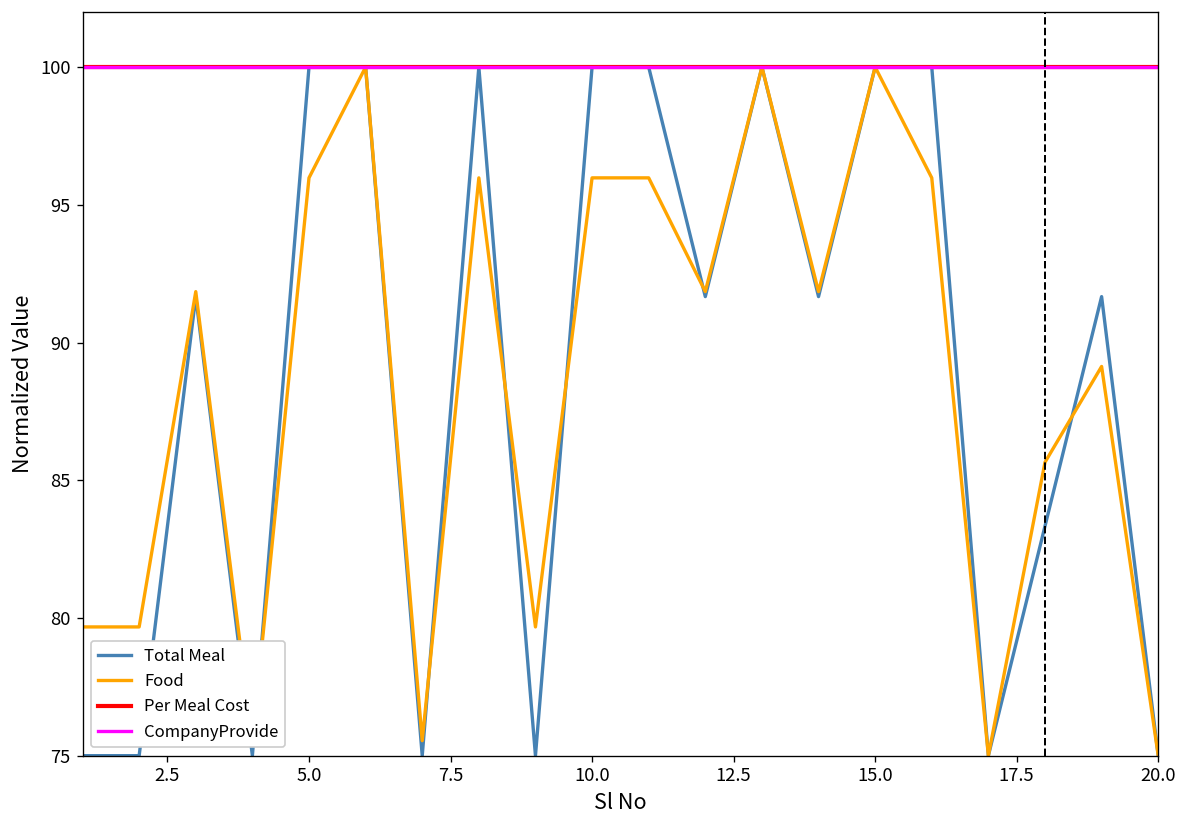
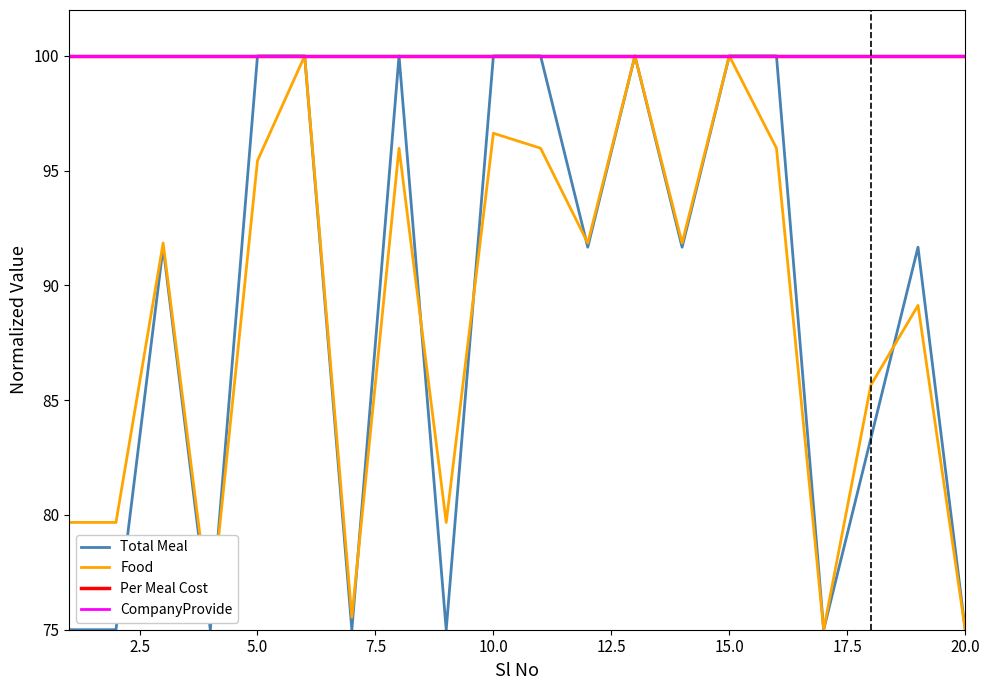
Food, 5.0: 96.0 -> 95.4
Food, 10.0: 96.0 -> 96.6
